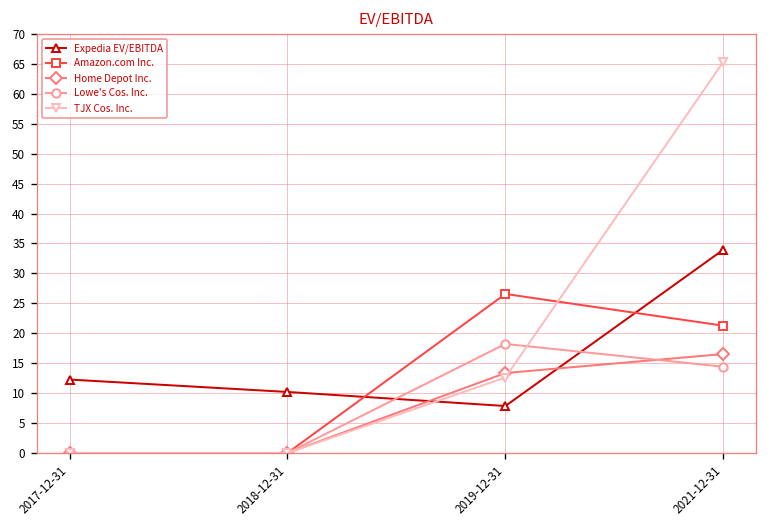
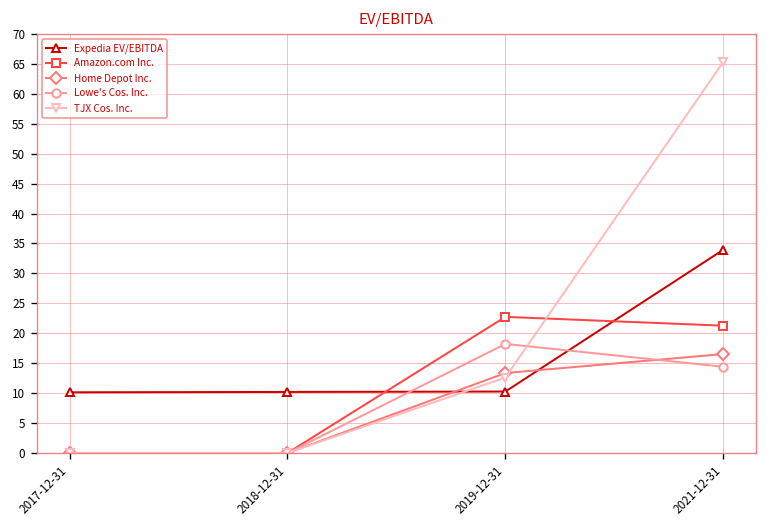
Expedia EV/EBITDA, 2017-12-31: 12 -> 10
Expedia EV/EBITDA, 2019-12-31: 8 -> 10
Amazon.com Inc., 2019-12-31: 27 -> 23
